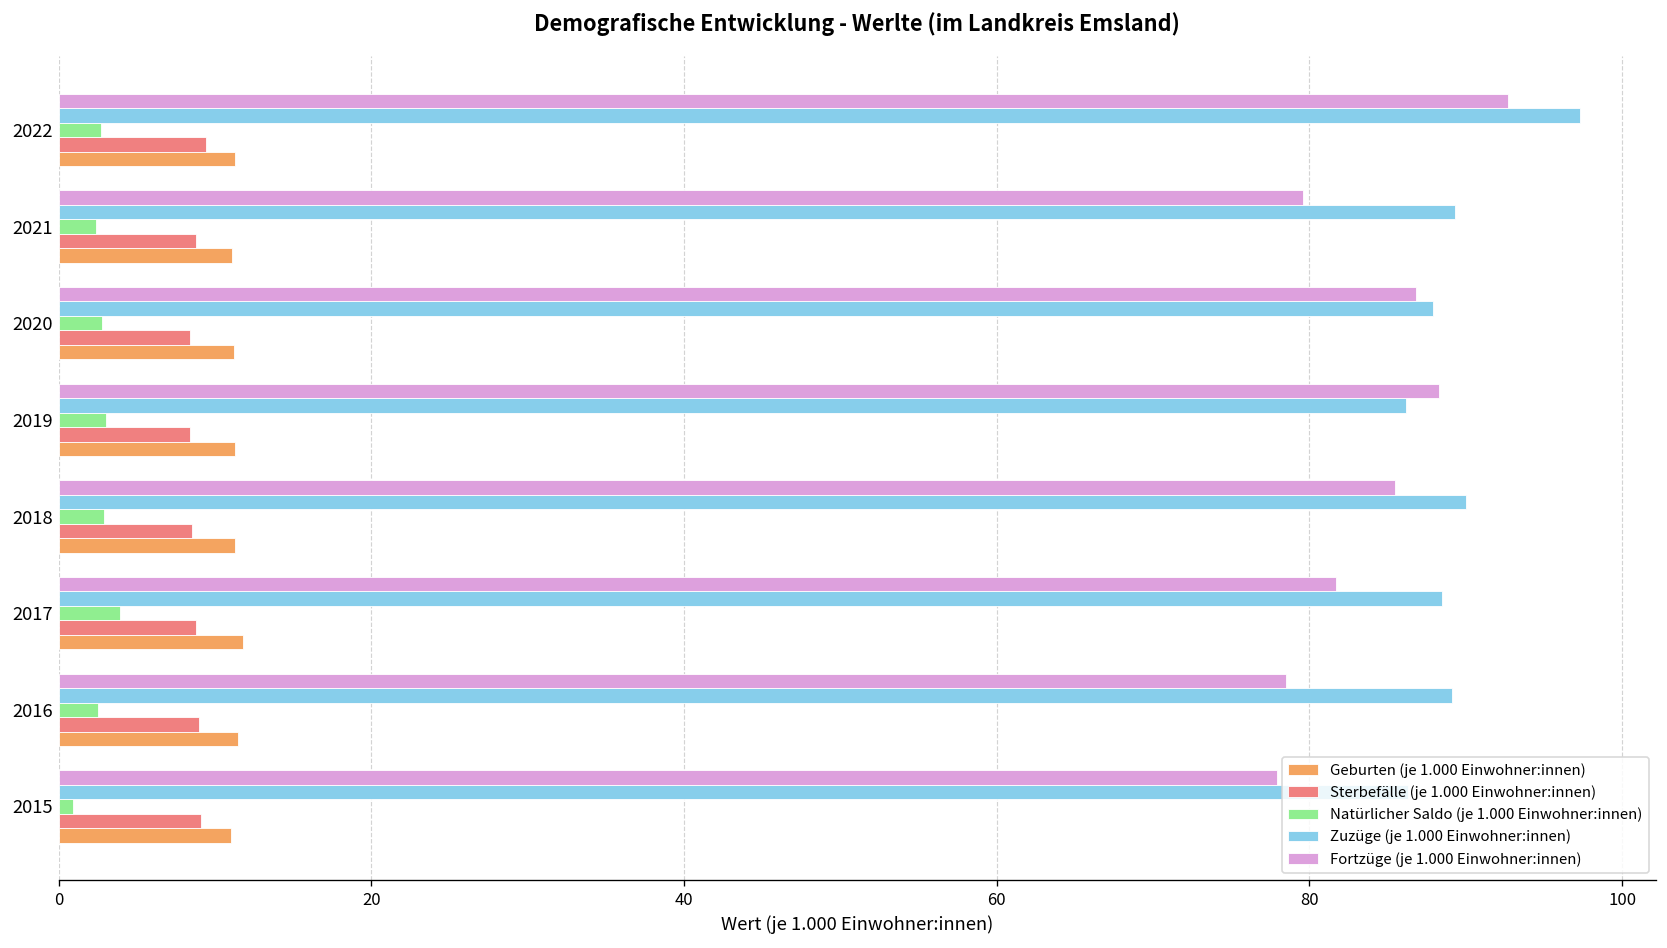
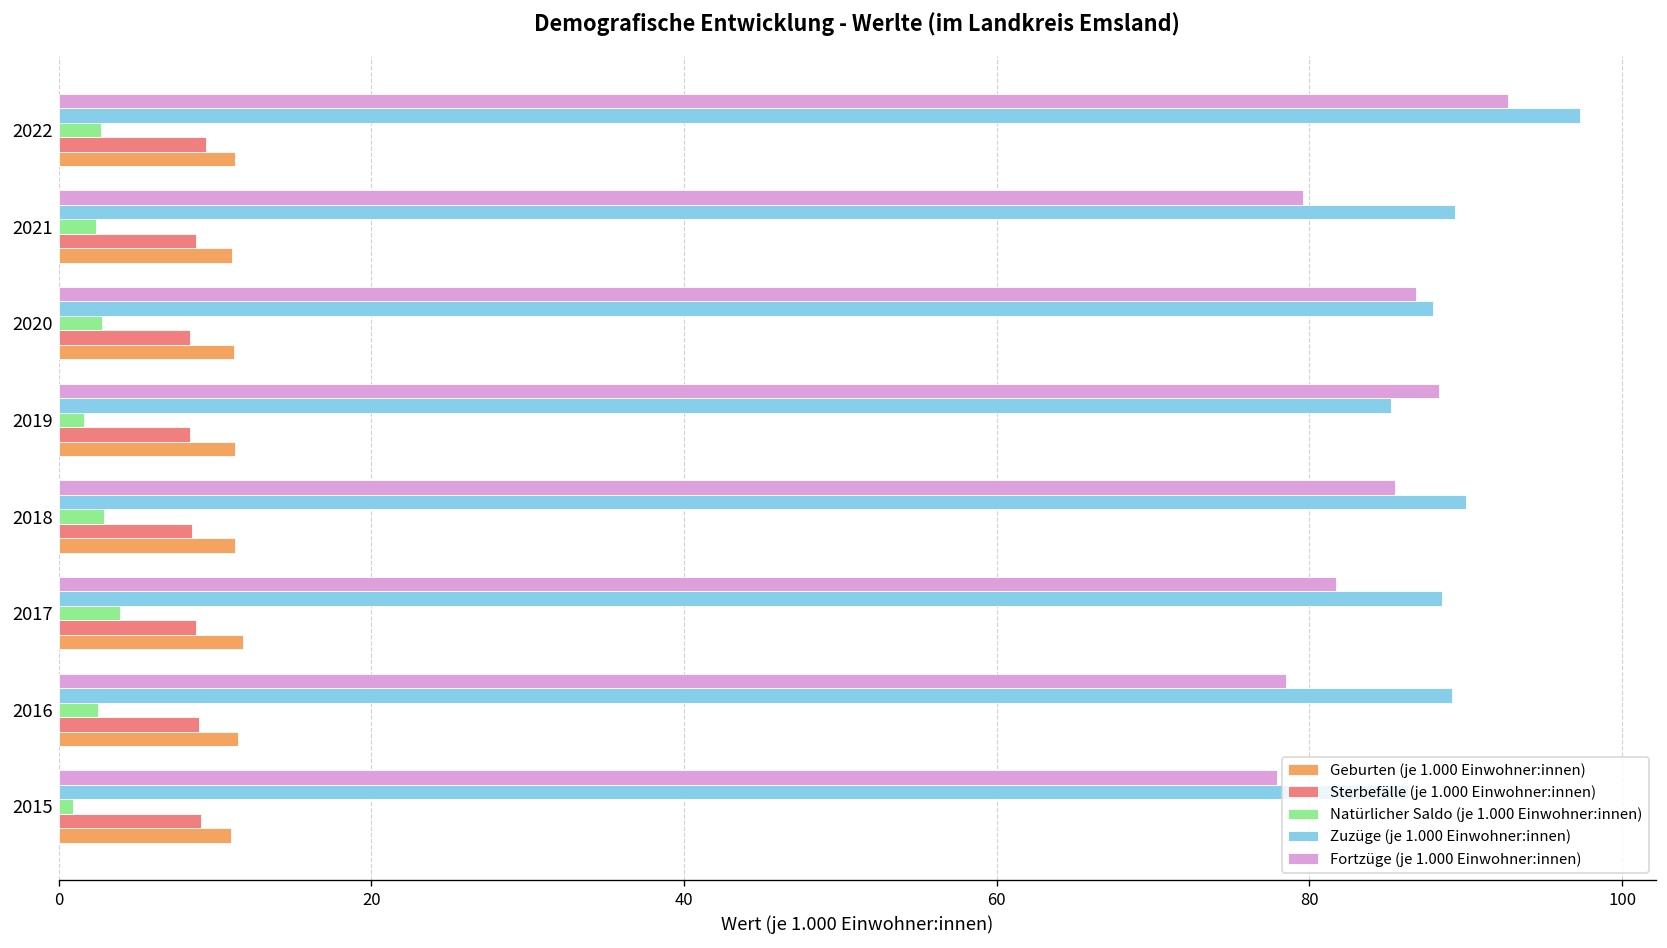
Zuzüge (je 1.000 Einwohner:innen), 2019: 86.2 -> 85.2
Natürlicher Saldo (je 1.000 Einwohner:innen), 2019: 3.0 -> 1.6
